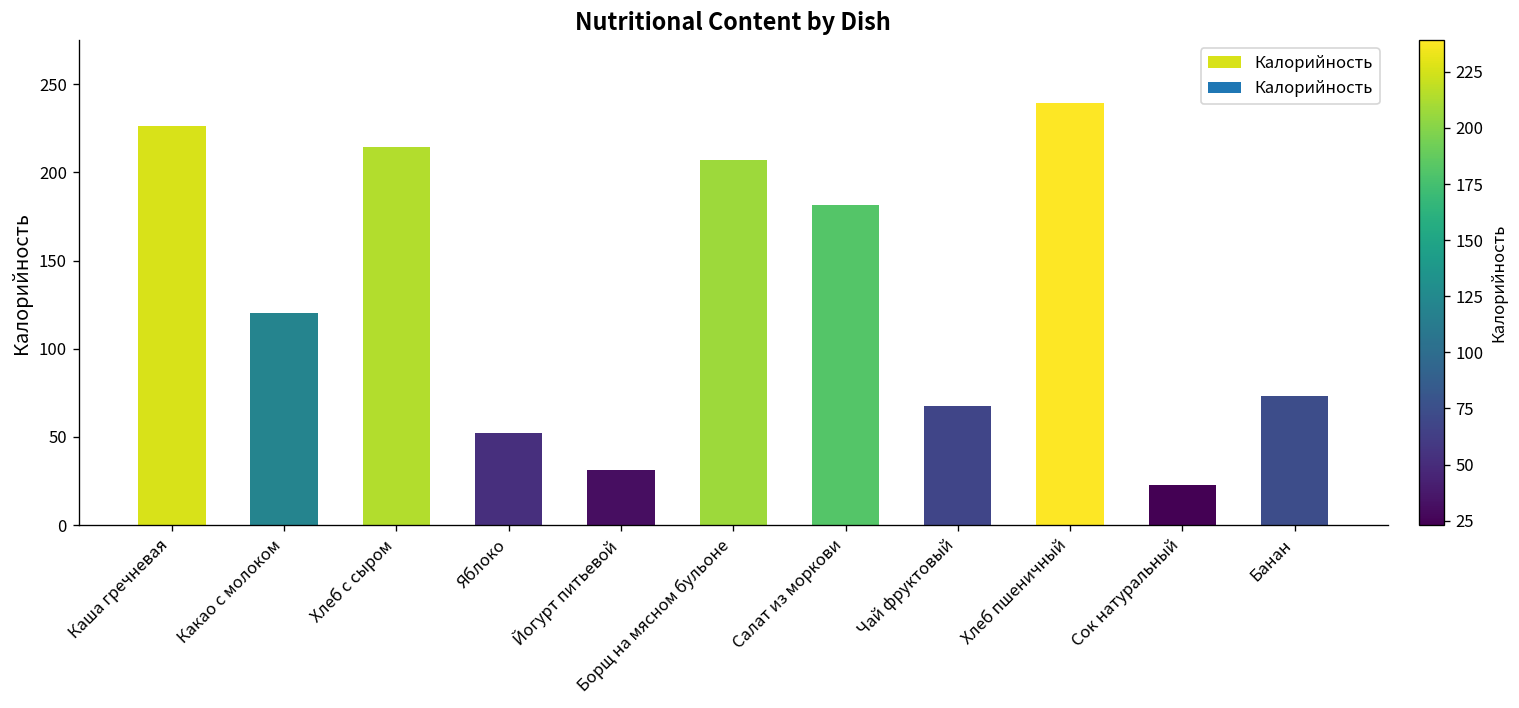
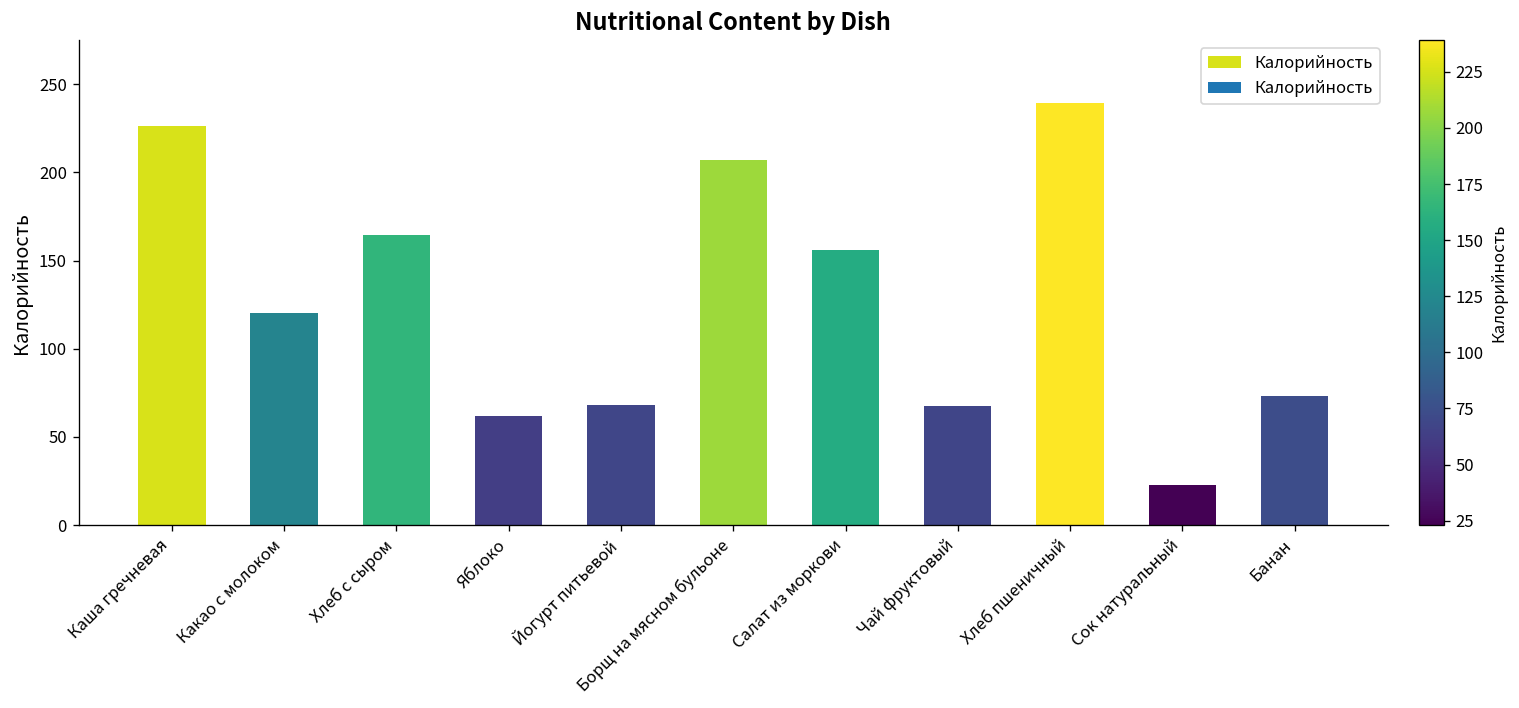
Хлеб с сыром: 214 -> 164
Яблоко: 52 -> 62
Йогурт питьевой: 31 -> 68
Салат из моркови: 181 -> 156
